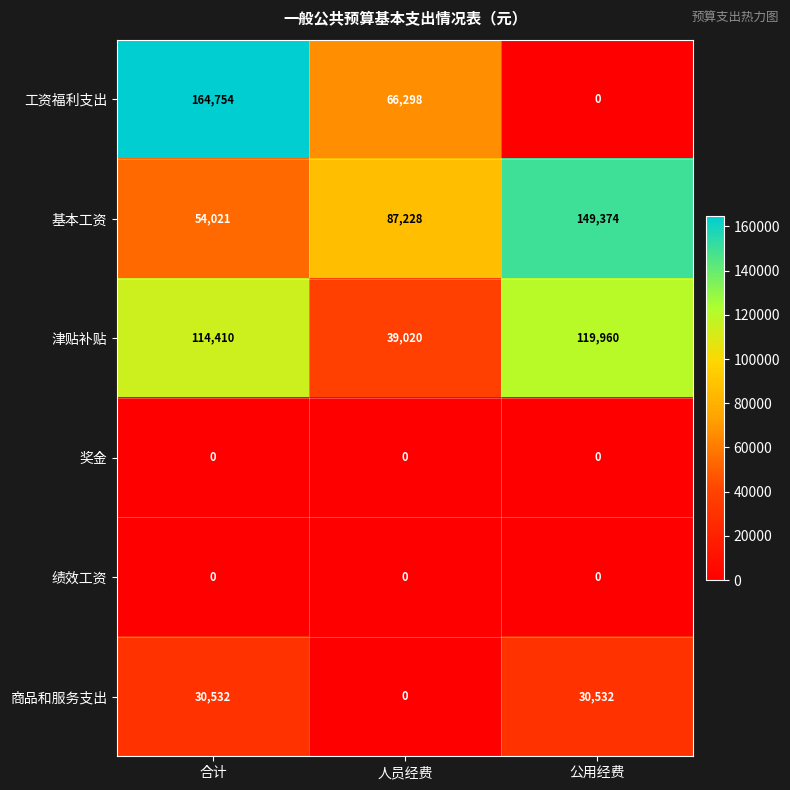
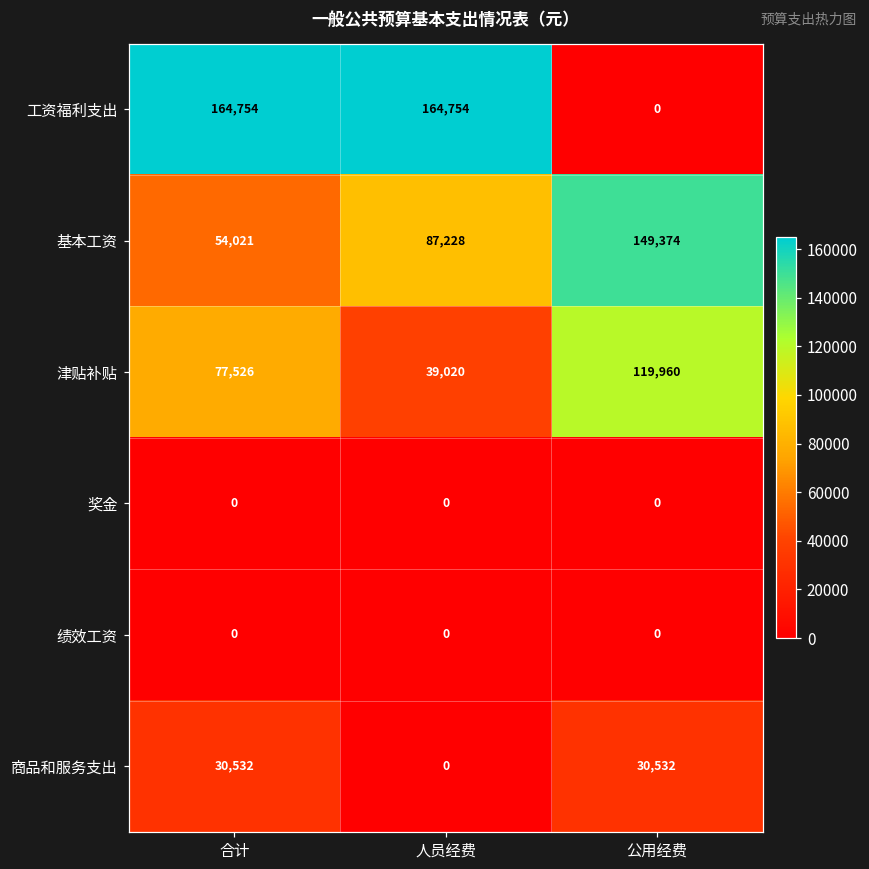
工资福利支出, 人员经费: 66,298 -> 164,754
津贴补贴, 合计: 114,410 -> 77,526
